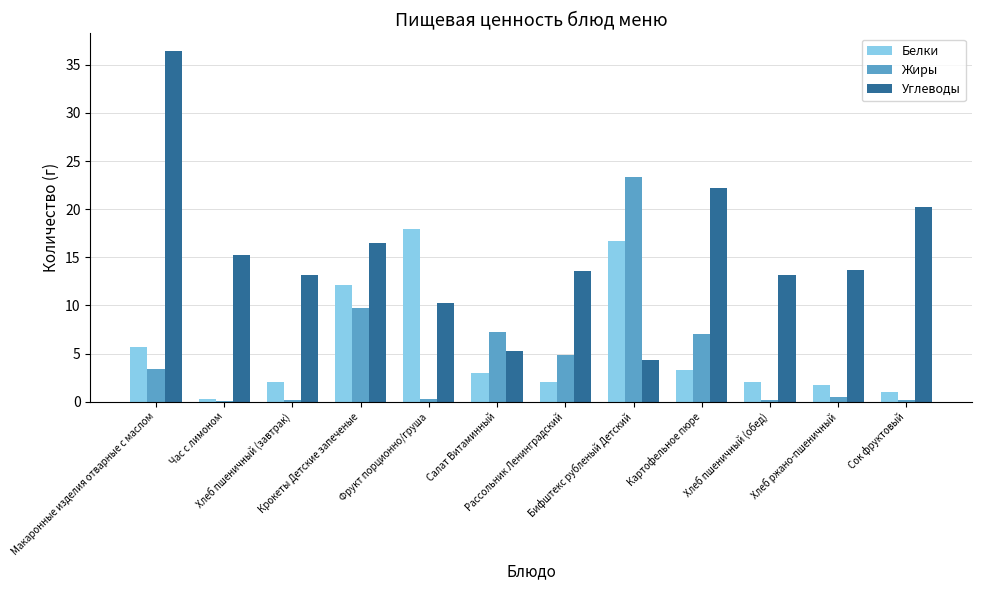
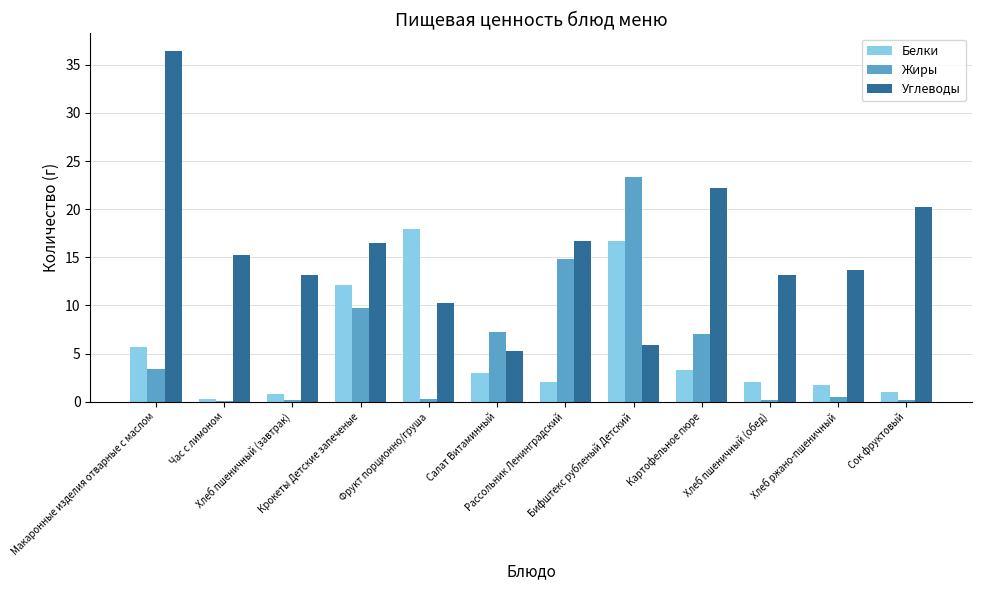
Белки, Хлеб пшеничный (завтрак): 2 -> 1
Жиры, Рассольник Ленинградский: 5 -> 15
Углеводы, Рассольник Ленинградский: 14 -> 17
Углеводы, Бифштекс рубленый Детский: 4 -> 6
